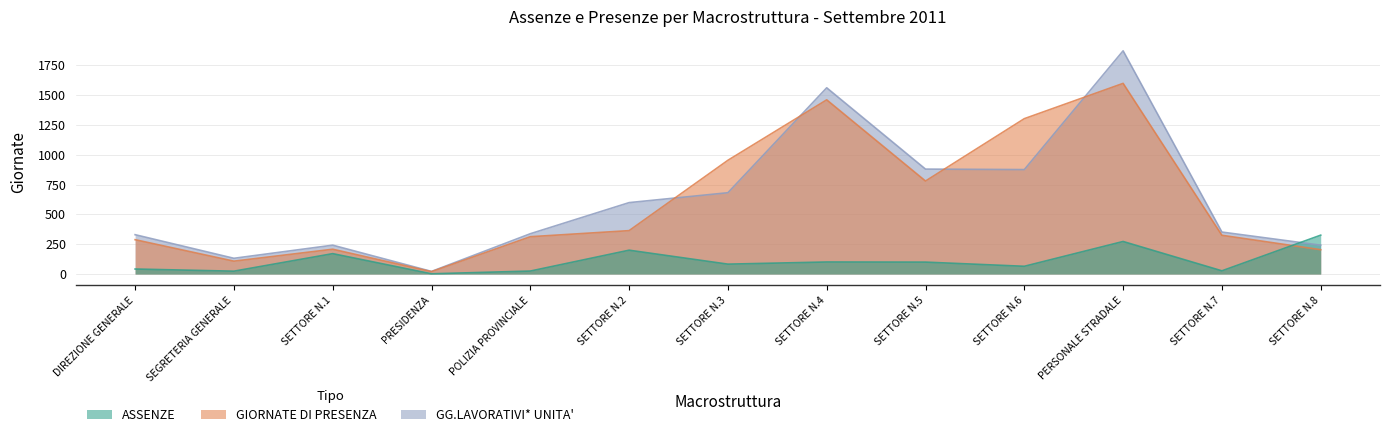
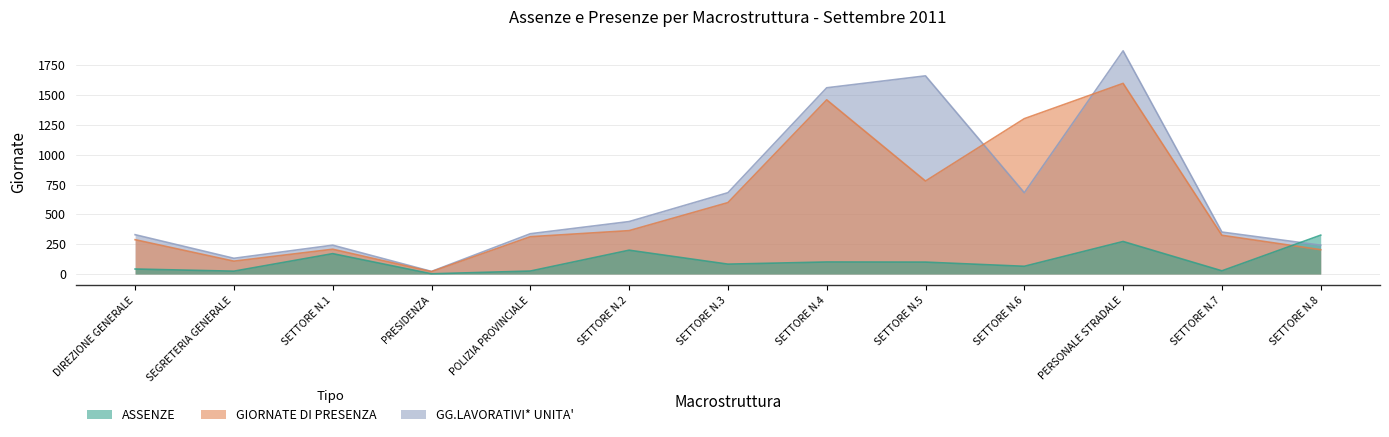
GG.LAVORATIVI* UNITA', SETTORE N.2: 600 -> 440
GIORNATE DI PRESENZA, SETTORE N.3: 950 -> 600
GG.LAVORATIVI* UNITA', SETTORE N.5: 880 -> 1660
GG.LAVORATIVI* UNITA', SETTORE N.6: 880 -> 680
